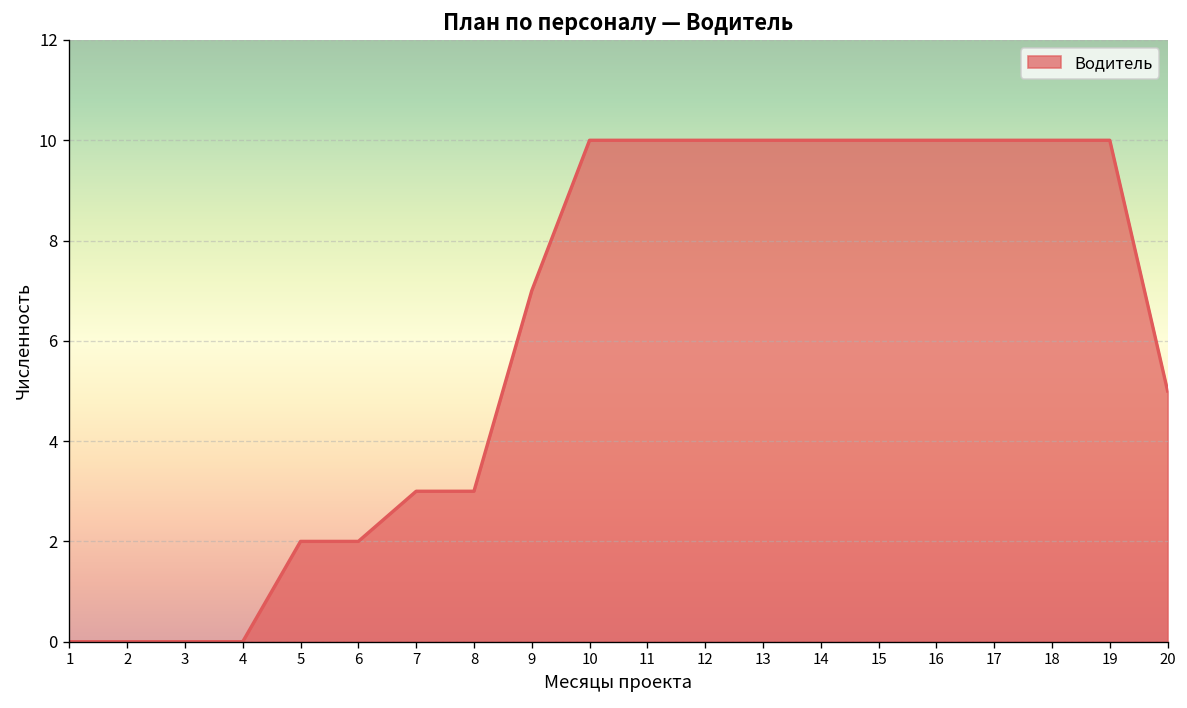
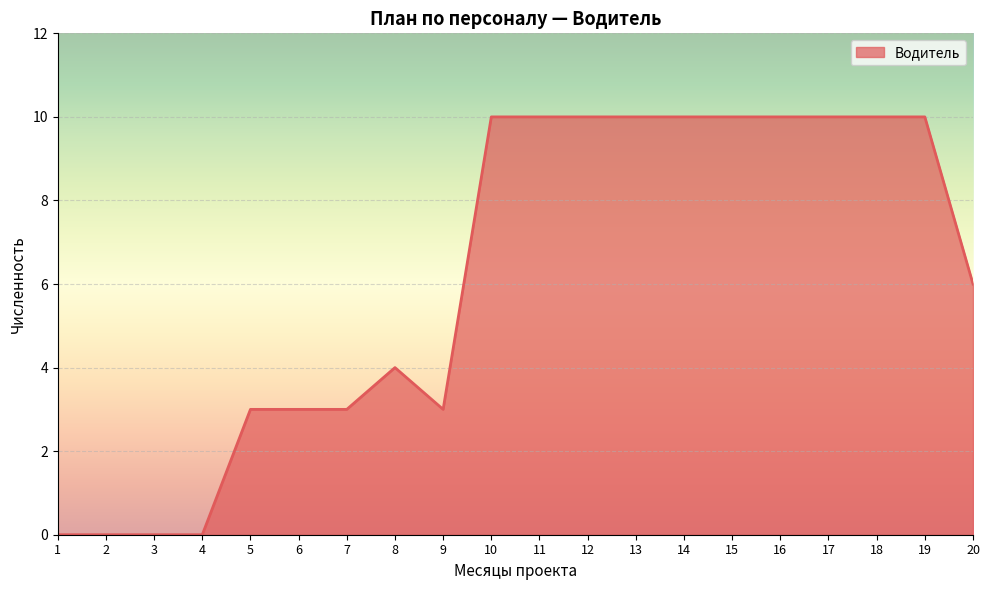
5: 2 -> 3
6: 2 -> 3
8: 3 -> 4
9: 7 -> 3
20: 5 -> 6
